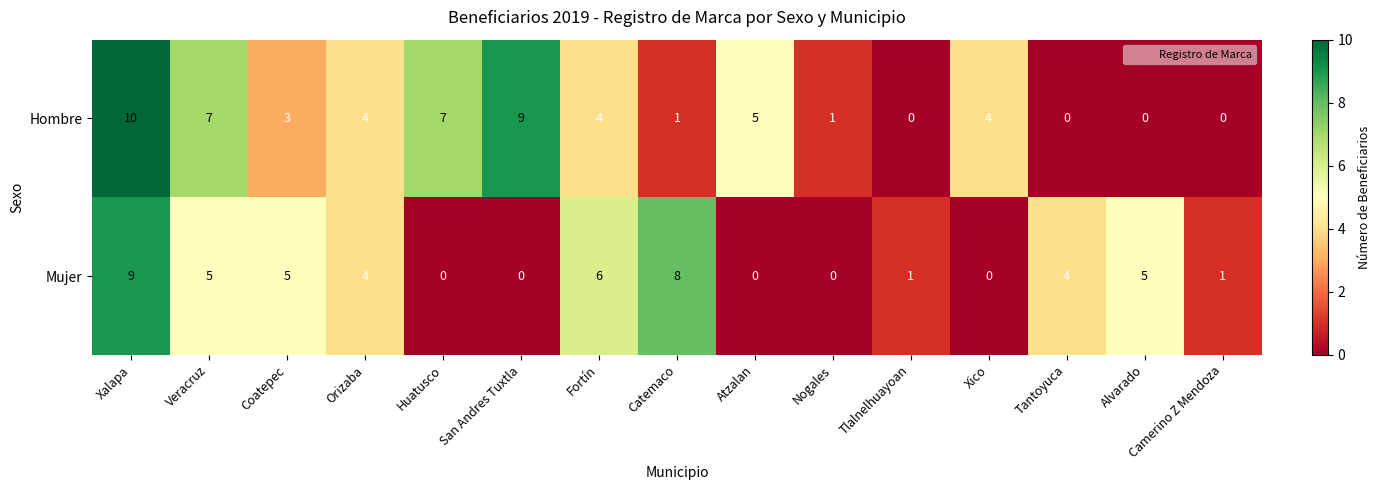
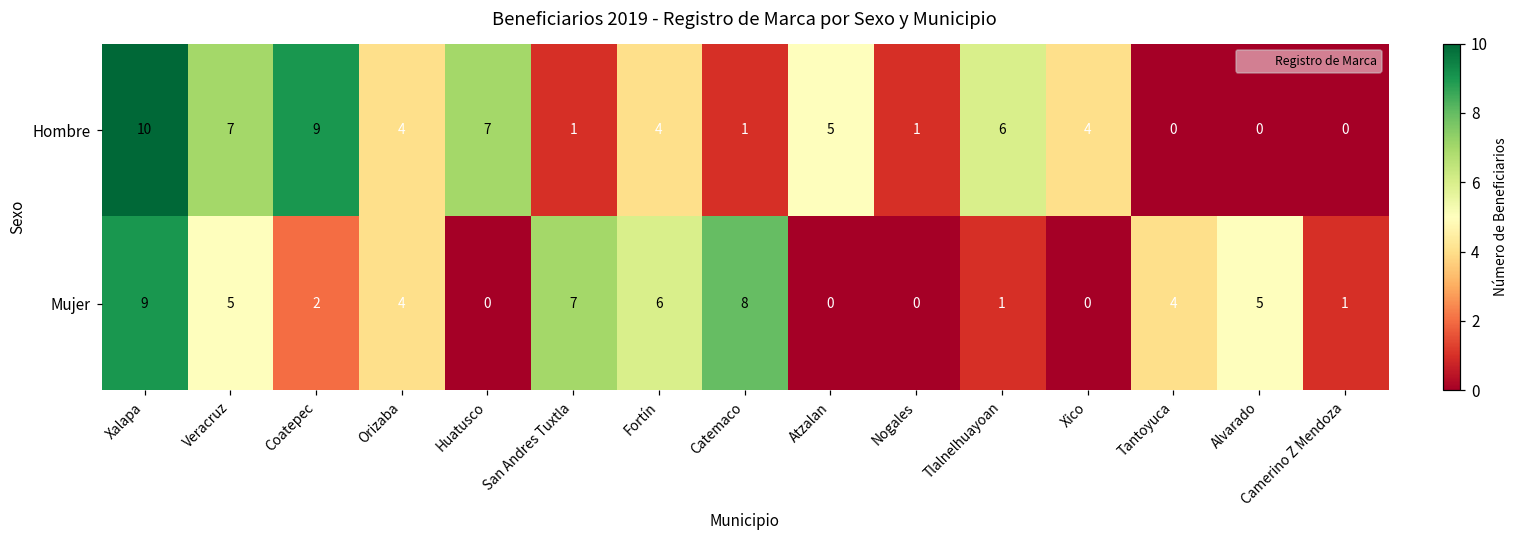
Hombre, Coatepec: 3 -> 9
Hombre, San Andres Tuxtla: 9 -> 1
Hombre, Tlalnelhuayoan: 0 -> 6
Mujer, Coatepec: 5 -> 2
Mujer, San Andres Tuxtla: 0 -> 7
